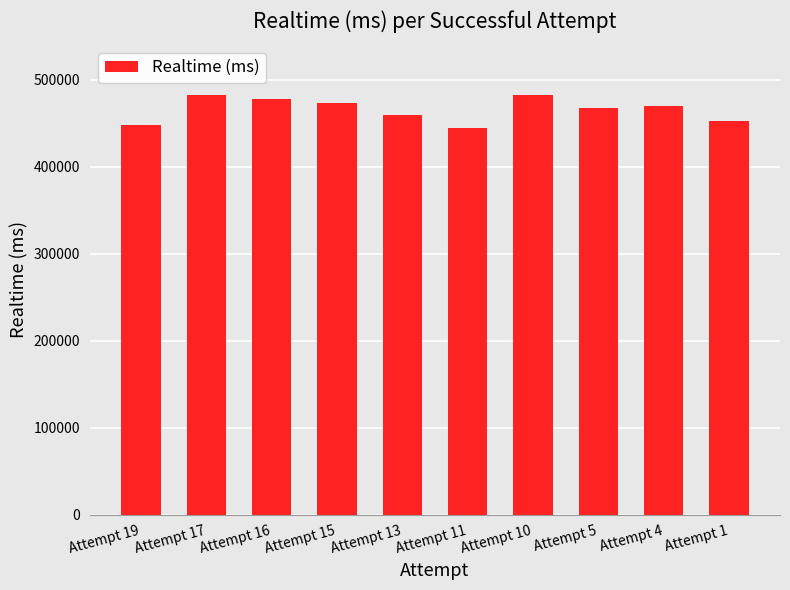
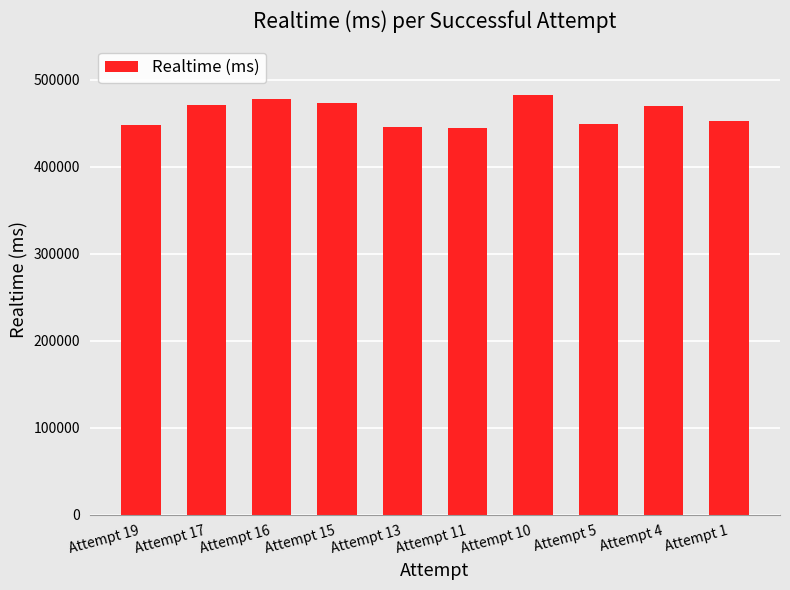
Attempt 17: 480000 -> 470000
Attempt 13: 460000 -> 450000
Attempt 5: 470000 -> 450000
